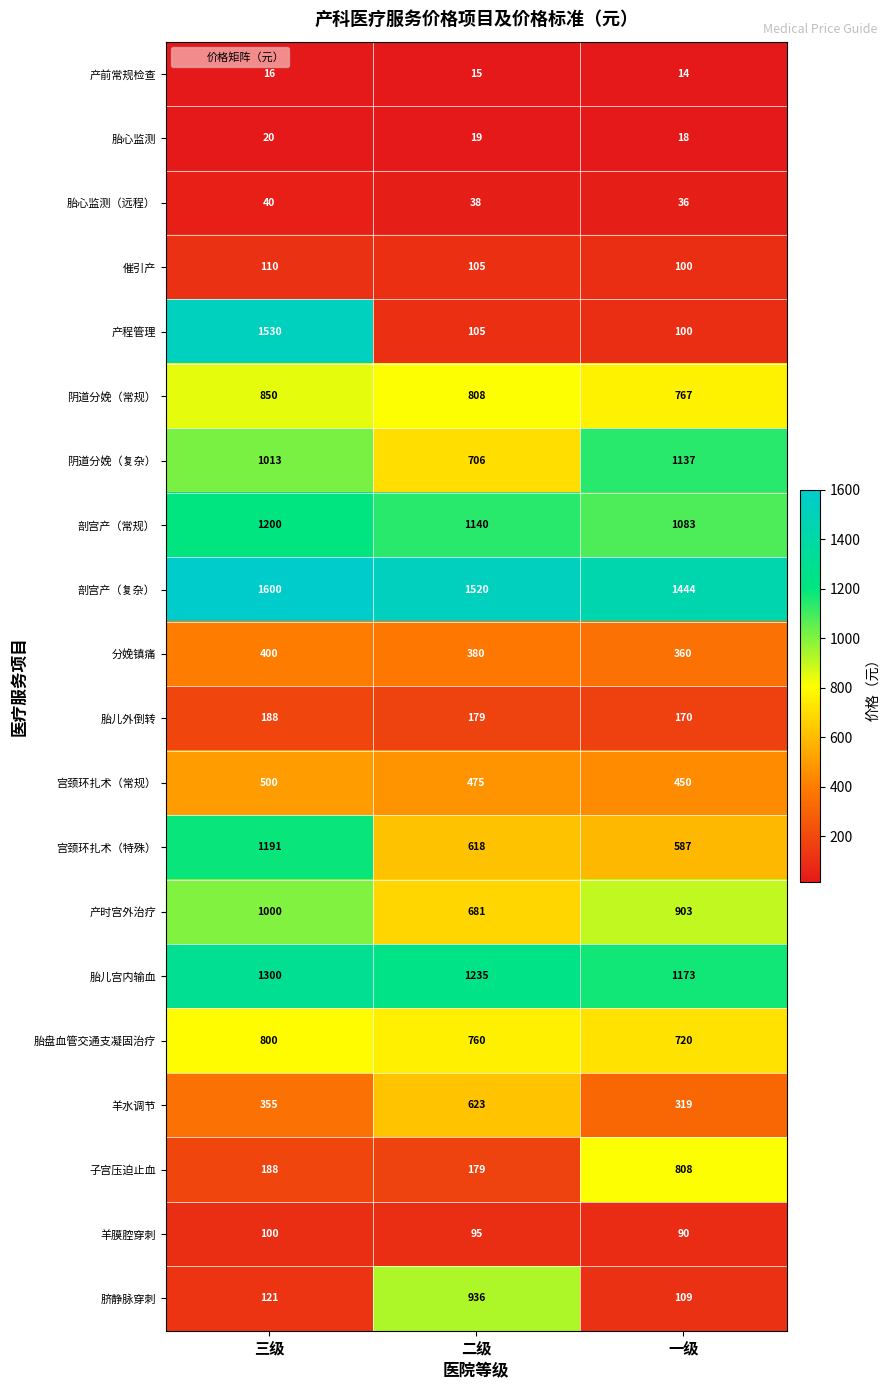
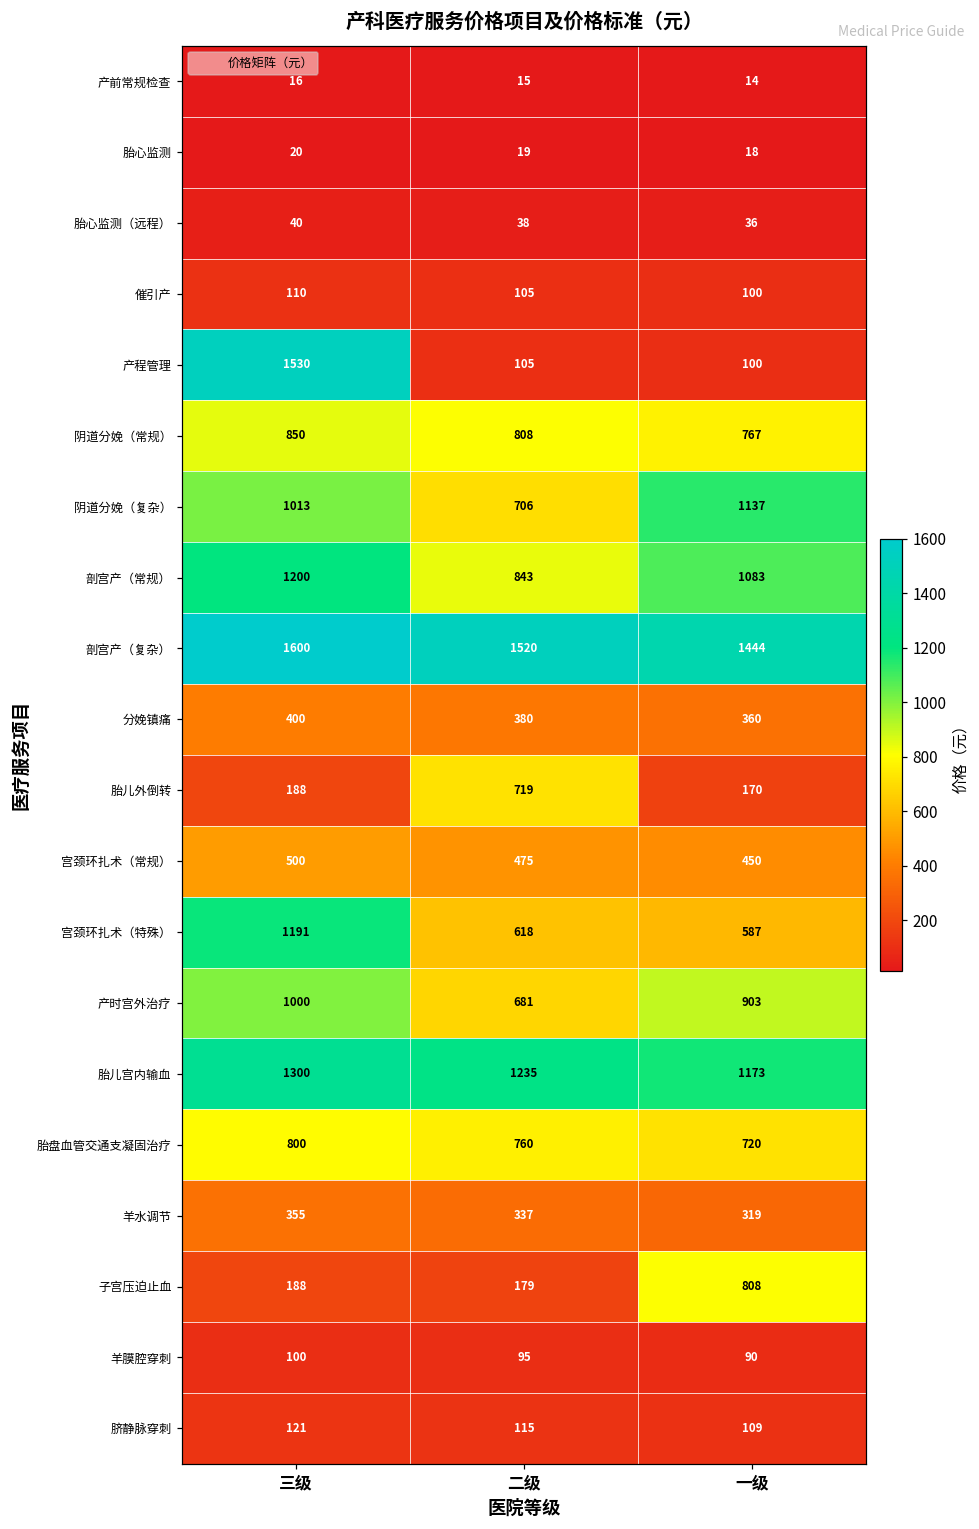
剖宫产（常规）, 二级: 1140 -> 843
胎儿外倒转, 二级: 179 -> 719
羊水调节, 二级: 623 -> 337
脐静脉穿刺, 二级: 936 -> 115
